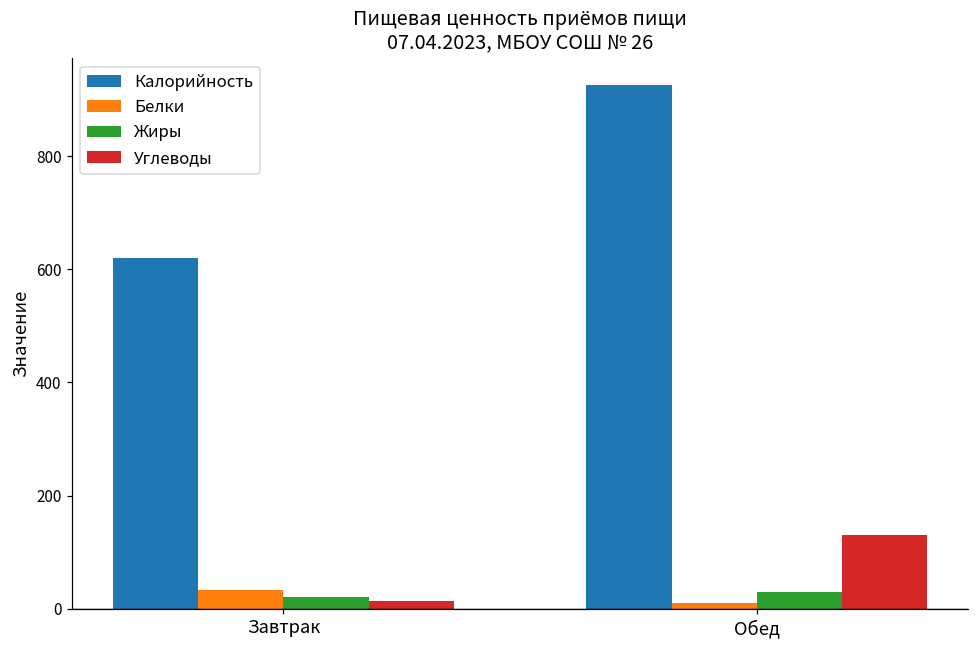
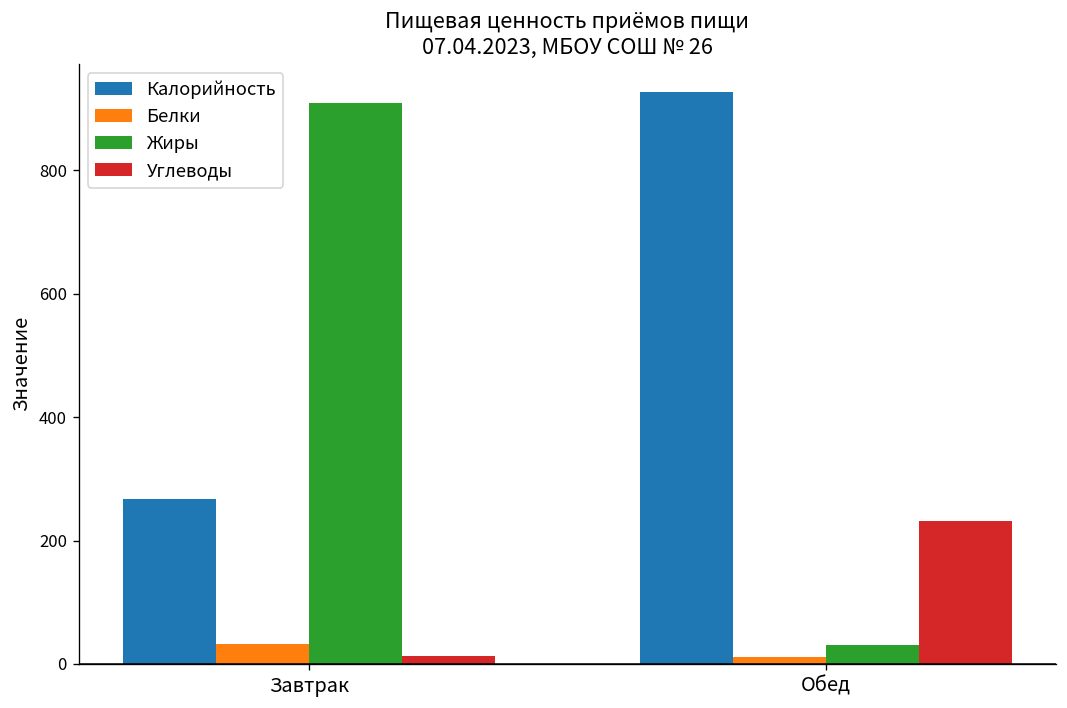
Калорийность, Завтрак: 620 -> 270
Жиры, Завтрак: 20 -> 910
Углеводы, Обед: 130 -> 230
